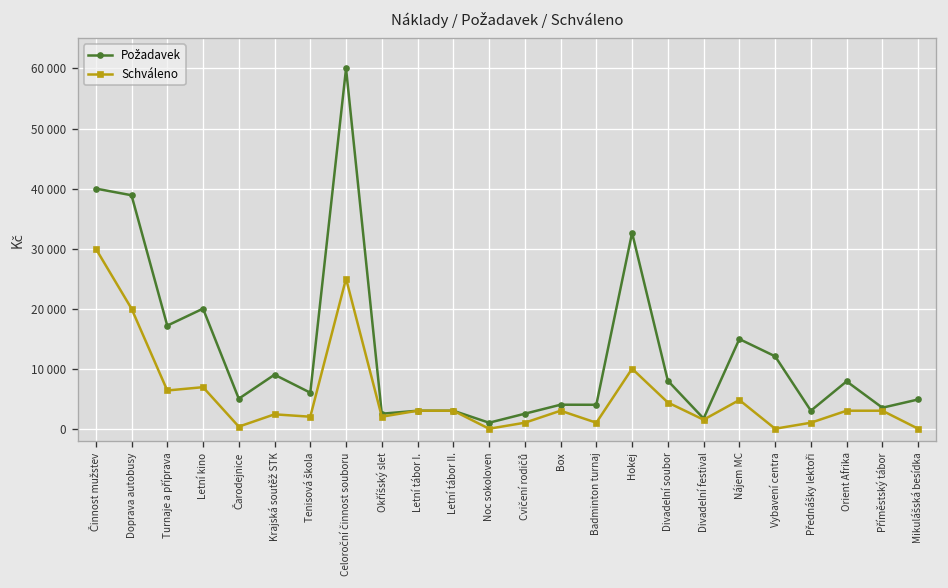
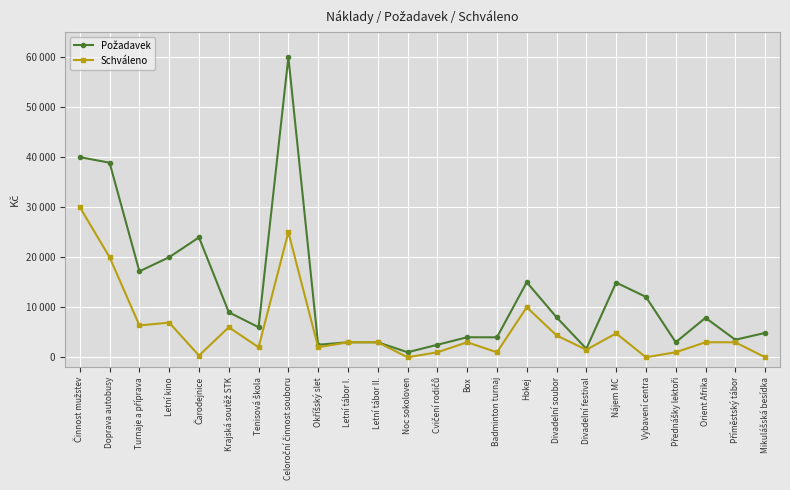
Požadavek, Čarodejnice: 5000 -> 24000
Schváleno, Krajská soutěž STK: 2000 -> 6000
Požadavek, Hokej: 33000 -> 15000
